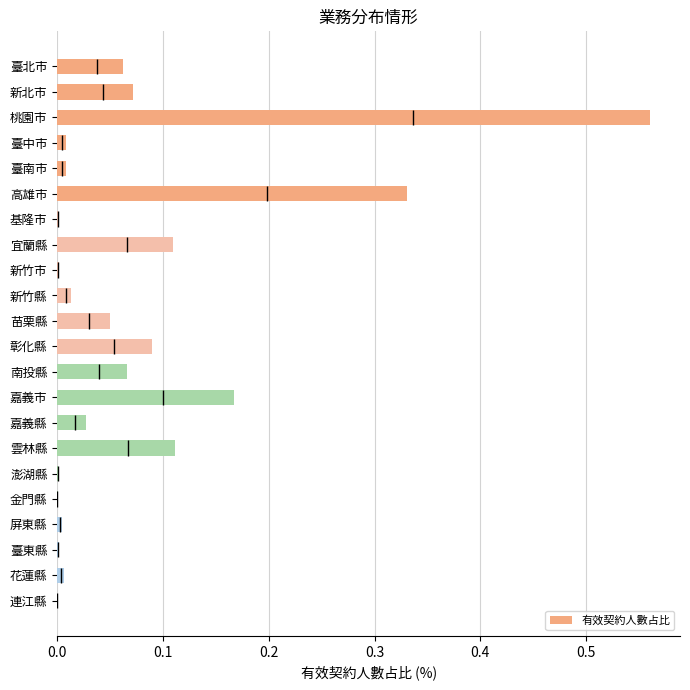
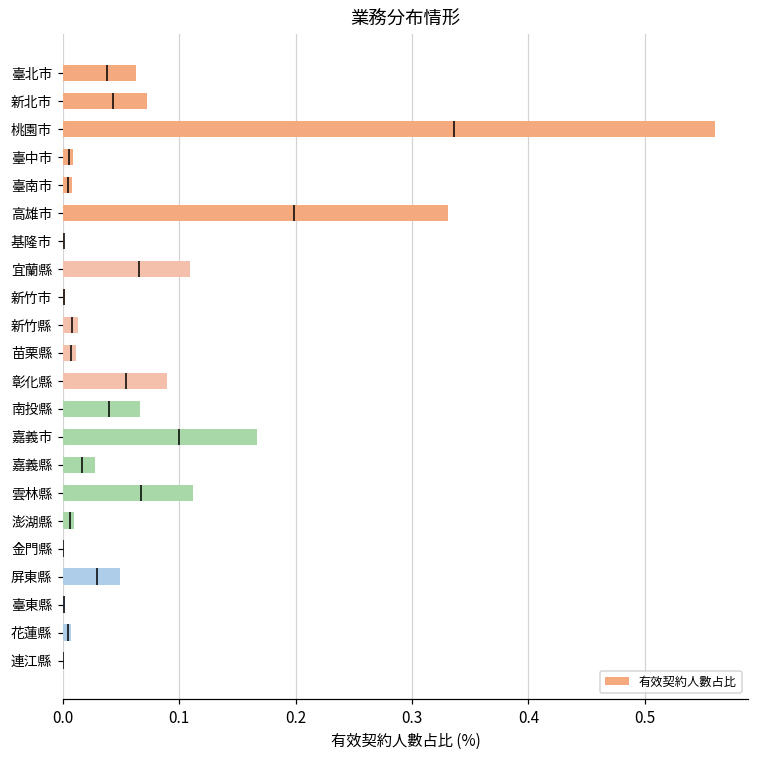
苗栗縣: 0.050 -> 0.011
澎湖縣: 0.001 -> 0.010
屏東縣: 0.005 -> 0.049
